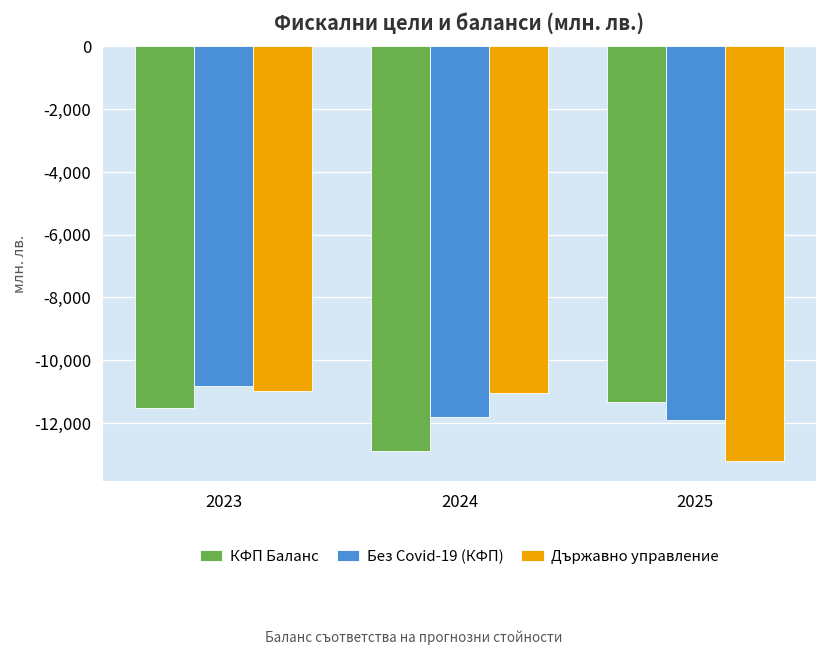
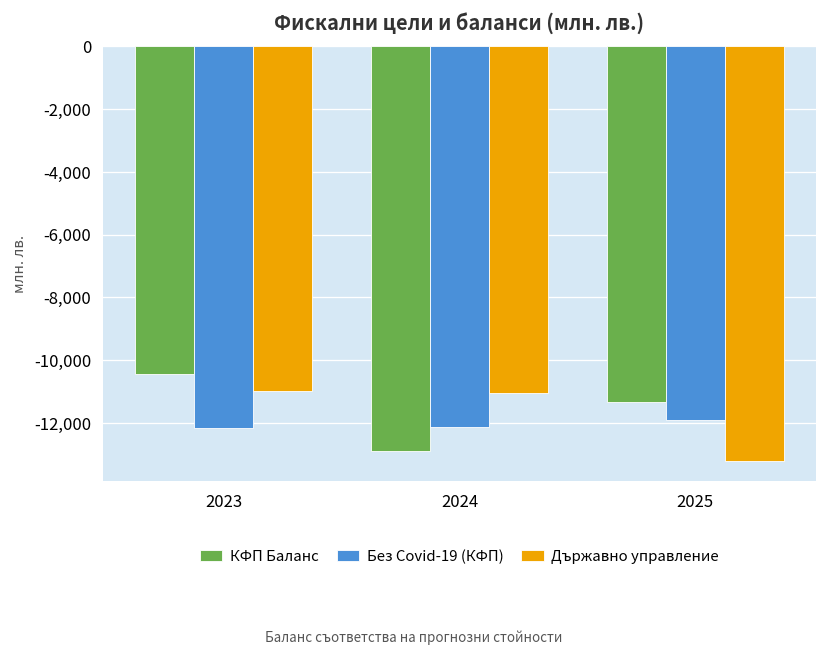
КФП Баланс, 2023: -11,500 -> -10,500
Без Covid-19 (КФП), 2023: -10,800 -> -12,200
Без Covid-19 (КФП), 2024: -11,800 -> -12,100
